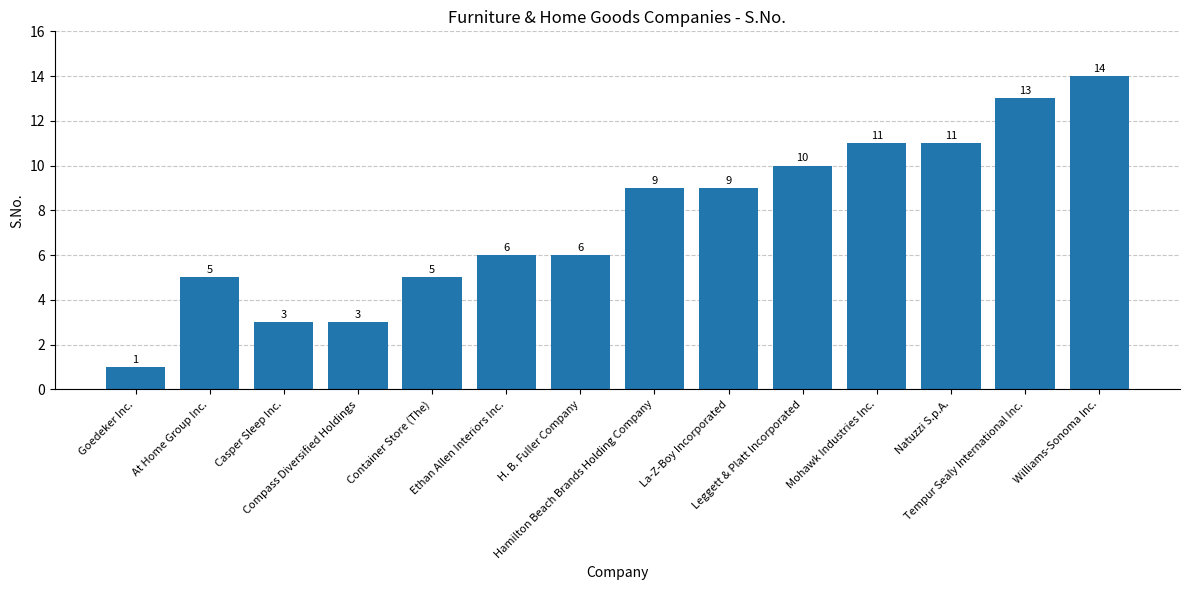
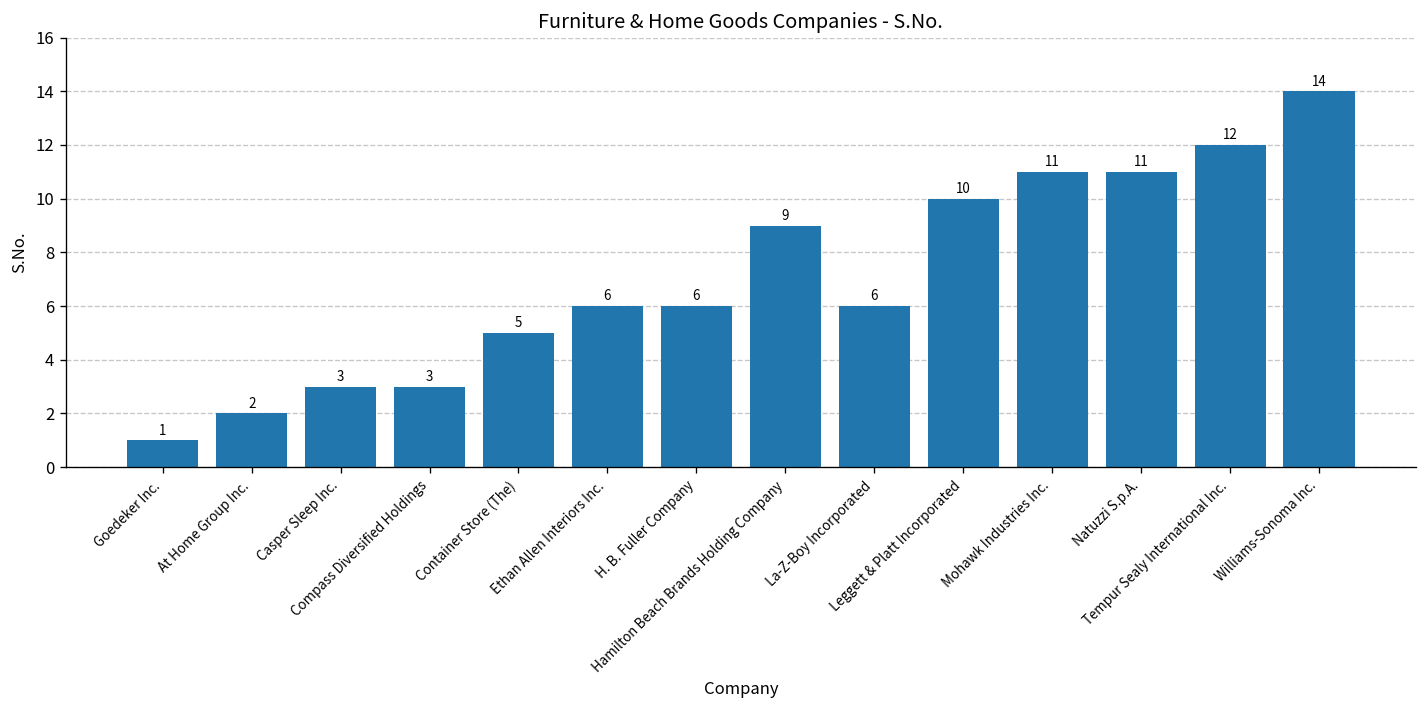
At Home Group Inc.: 5 -> 2
La-Z-Boy Incorporated: 9 -> 6
Tempur Sealy International Inc.: 13 -> 12
